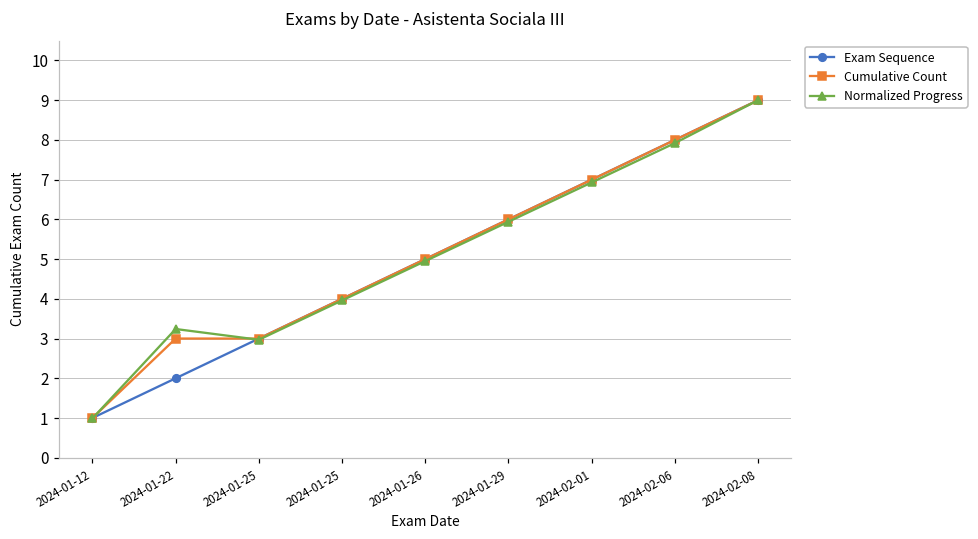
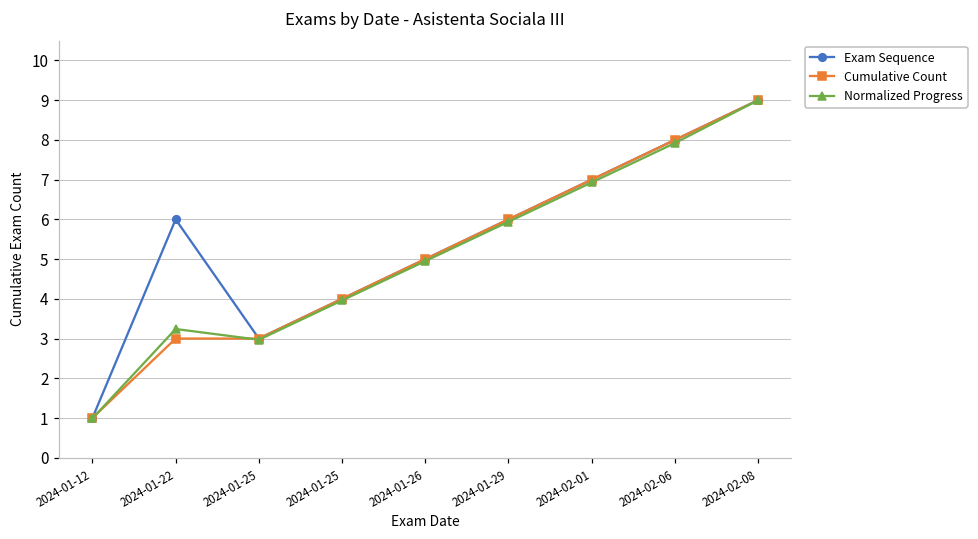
Exam Sequence, 2024-01-22: 2 -> 6
